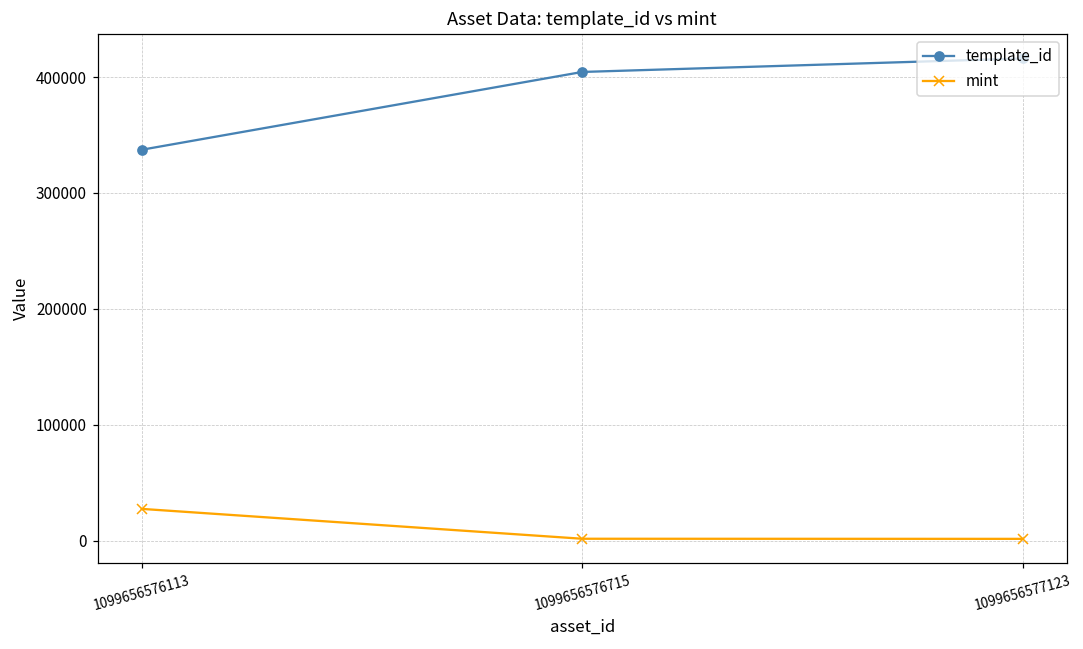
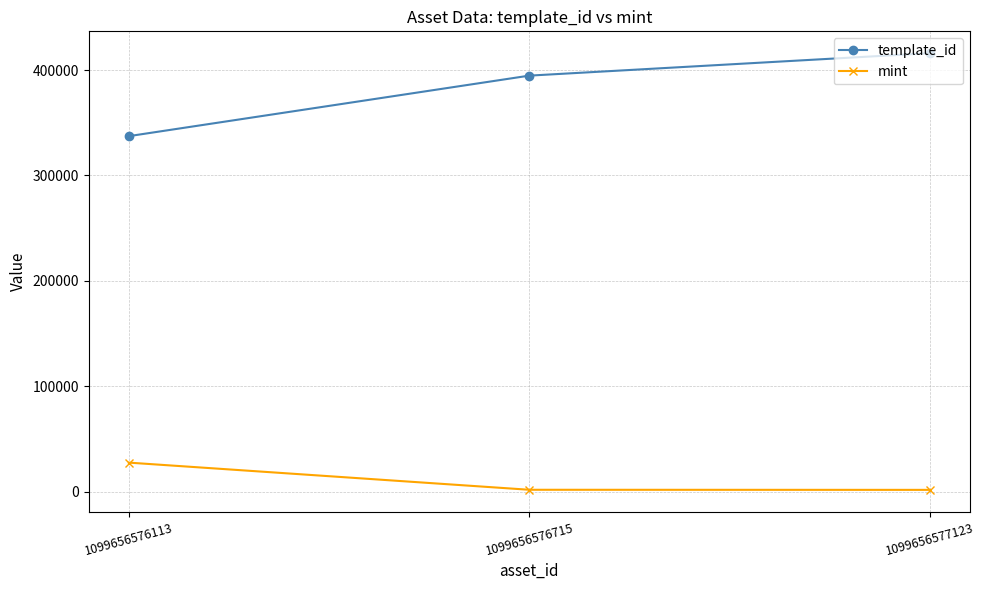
template_id, 1099656576715: 404000 -> 395000
